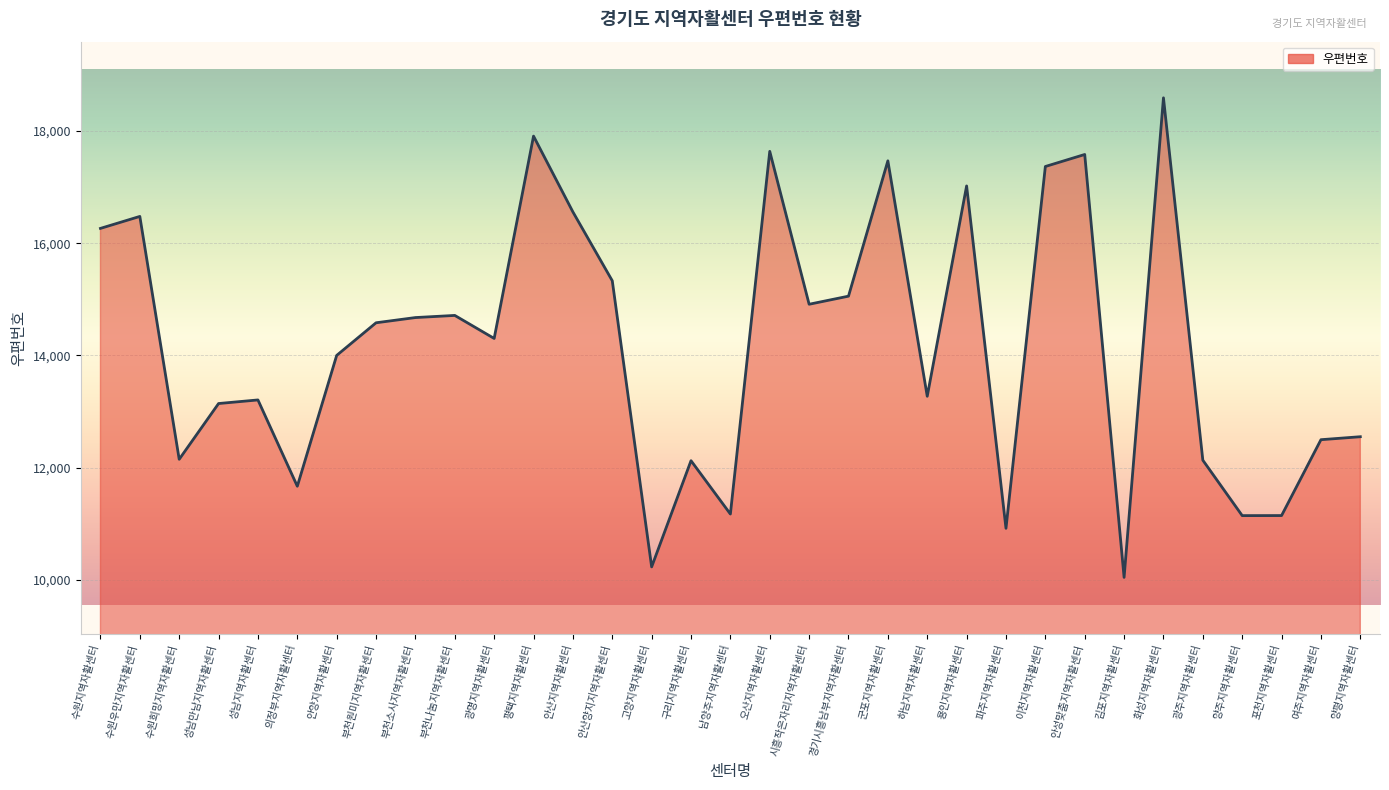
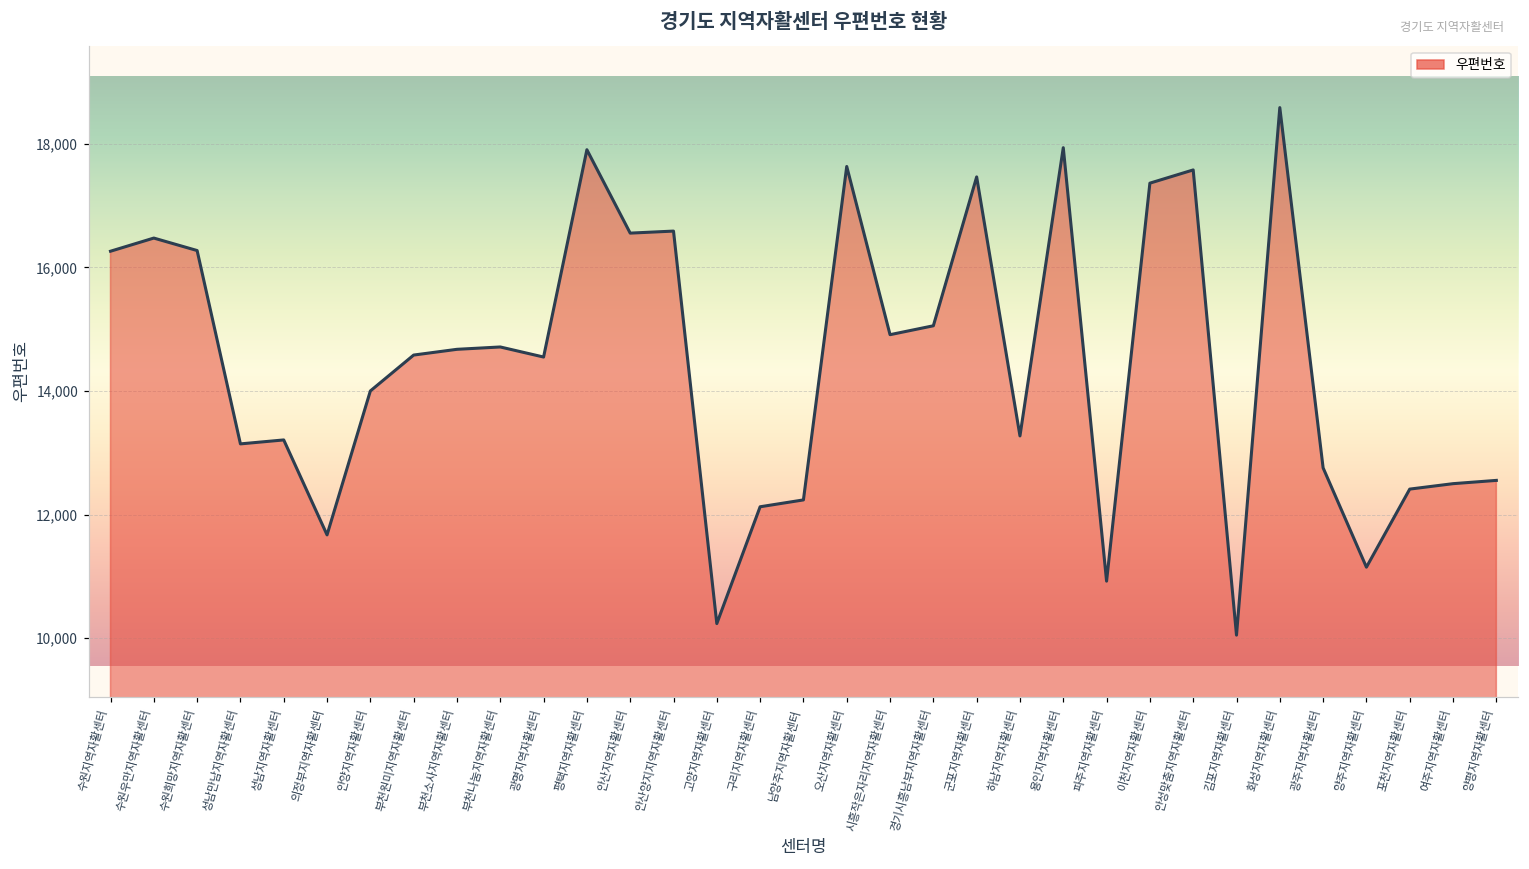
수원희망지역자활센터: 12,200 -> 16,300
광명지역자활센터: 14,300 -> 14,600
안산양지지역자활센터: 15,300 -> 16,600
남양주지역자활센터: 11,200 -> 12,200
용인지역자활센터: 17,000 -> 17,900
광주지역자활센터: 12,100 -> 12,800
포천지역자활센터: 11,100 -> 12,400
